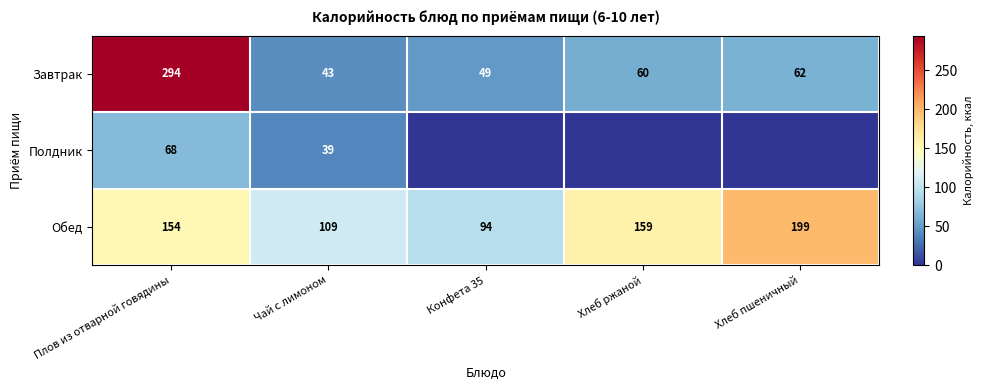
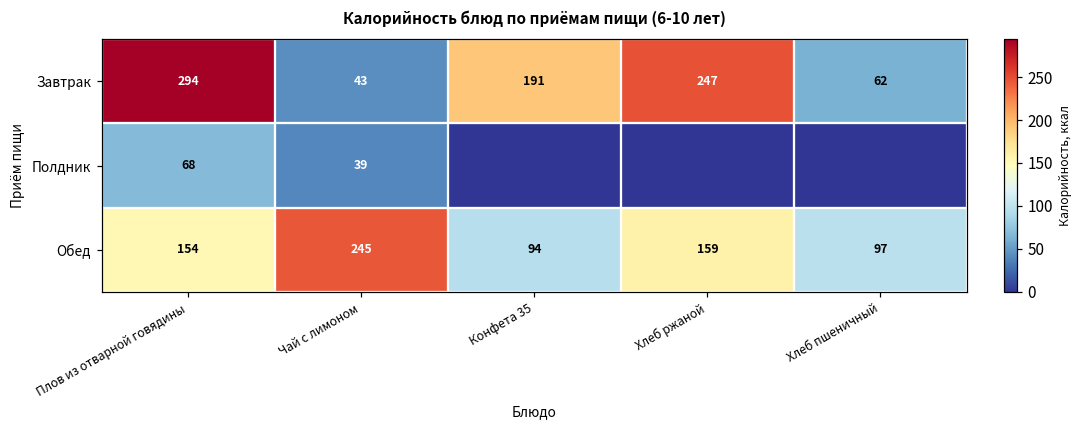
Завтрак, Конфета 35: 49 -> 191
Завтрак, Хлеб ржаной: 60 -> 247
Обед, Чай с лимоном: 109 -> 245
Обед, Хлеб пшеничный: 199 -> 97
